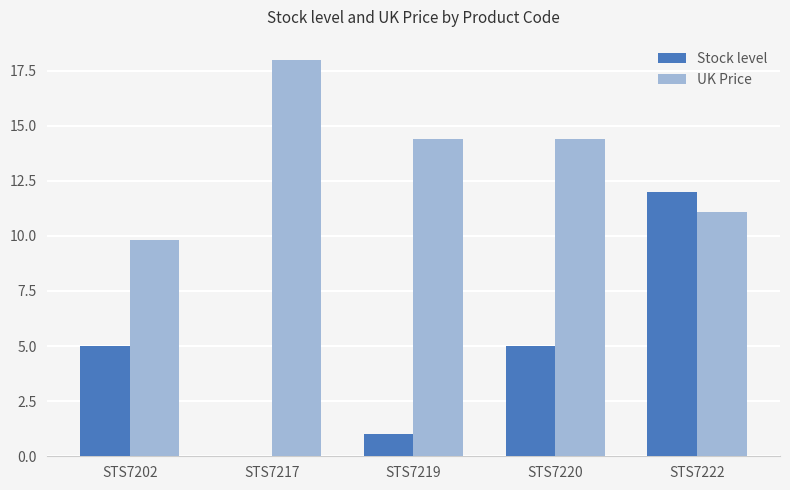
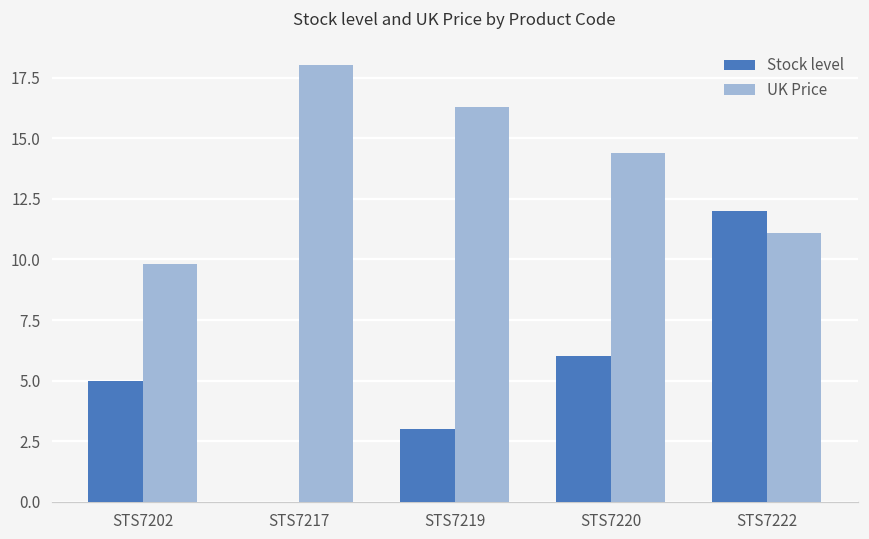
Stock level, STS7219: 1 -> 3
UK Price, STS7219: 14.4 -> 16.3
Stock level, STS7220: 5 -> 6
